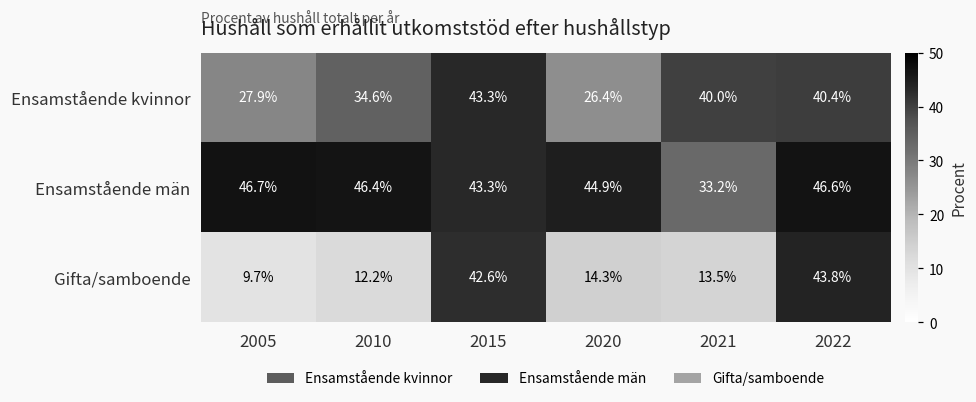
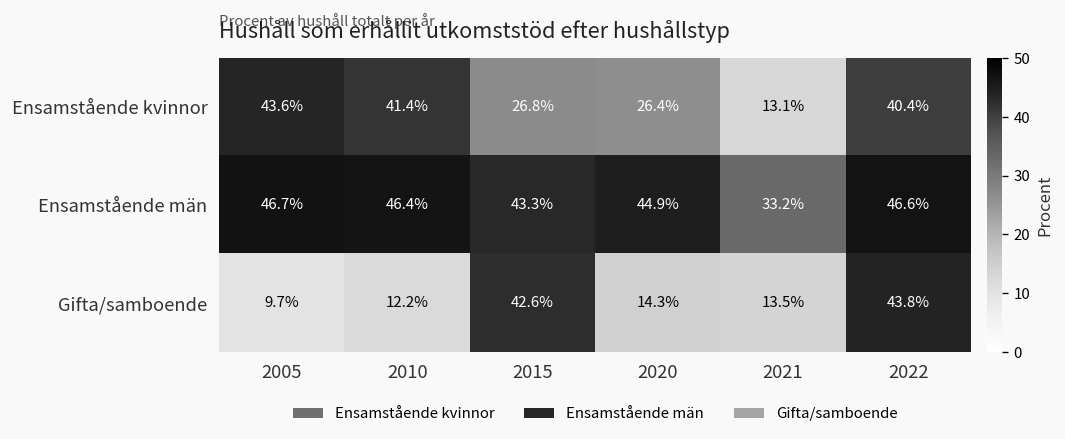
Ensamstående kvinnor, 2005: 27.9% -> 43.6%
Ensamstående kvinnor, 2010: 34.6% -> 41.4%
Ensamstående kvinnor, 2015: 43.3% -> 26.8%
Ensamstående kvinnor, 2021: 40.0% -> 13.1%
